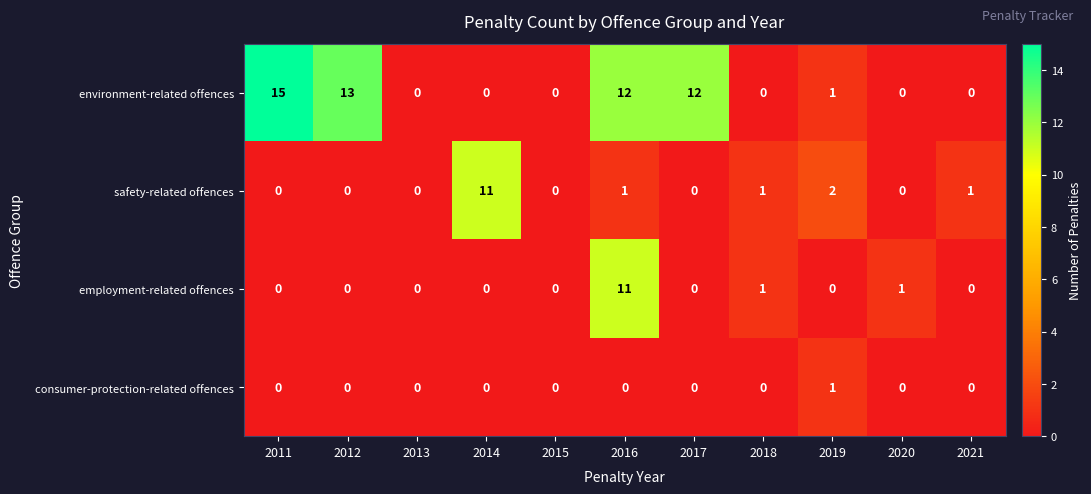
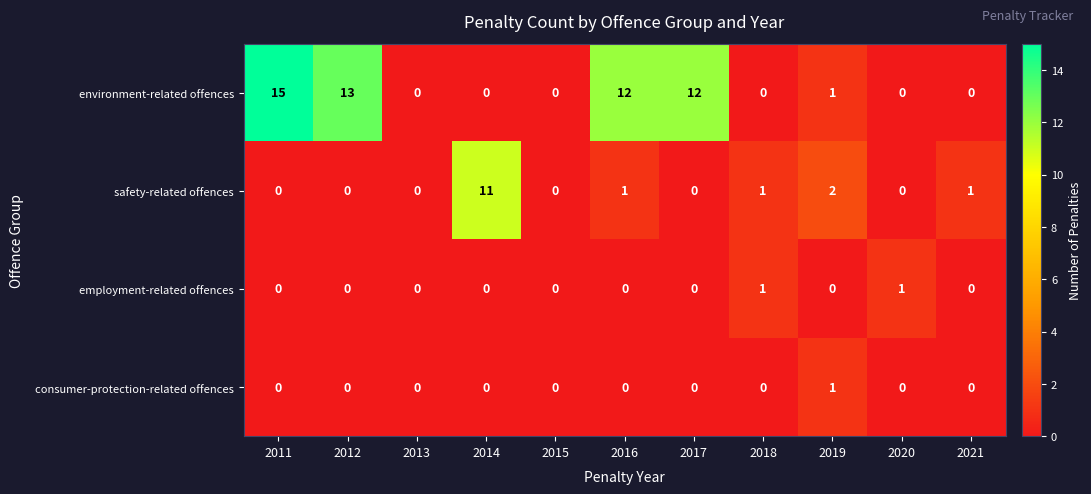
employment-related offences, 2016: 11 -> 0
